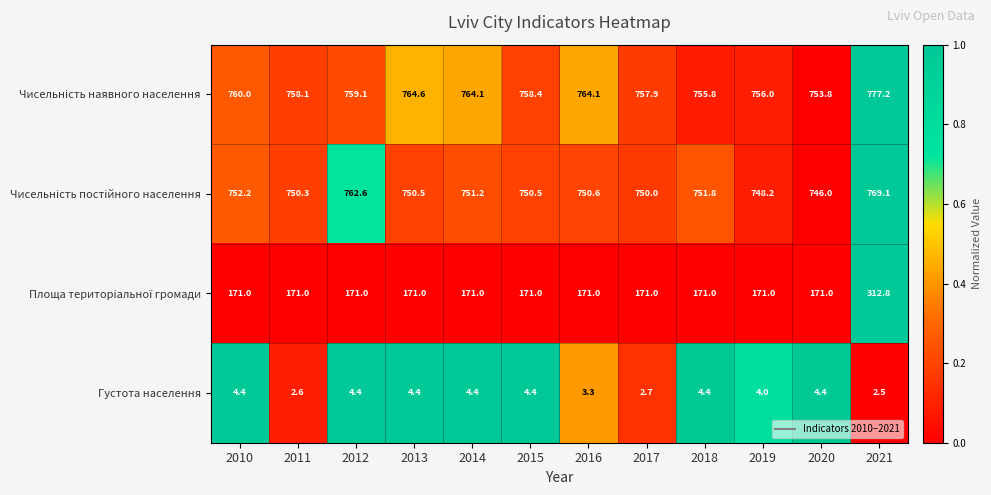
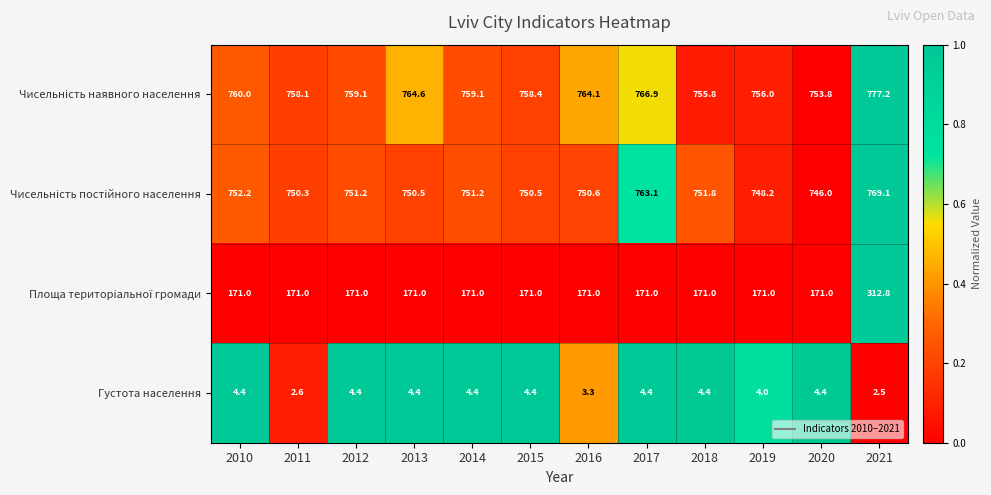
Чисельність наявного населення, 2014: 764.1 -> 759.1
Чисельність наявного населення, 2017: 757.9 -> 766.9
Чисельність постійного населення, 2012: 762.6 -> 751.2
Чисельність постійного населення, 2017: 750.0 -> 763.1
Густота населення, 2017: 2.7 -> 4.4
